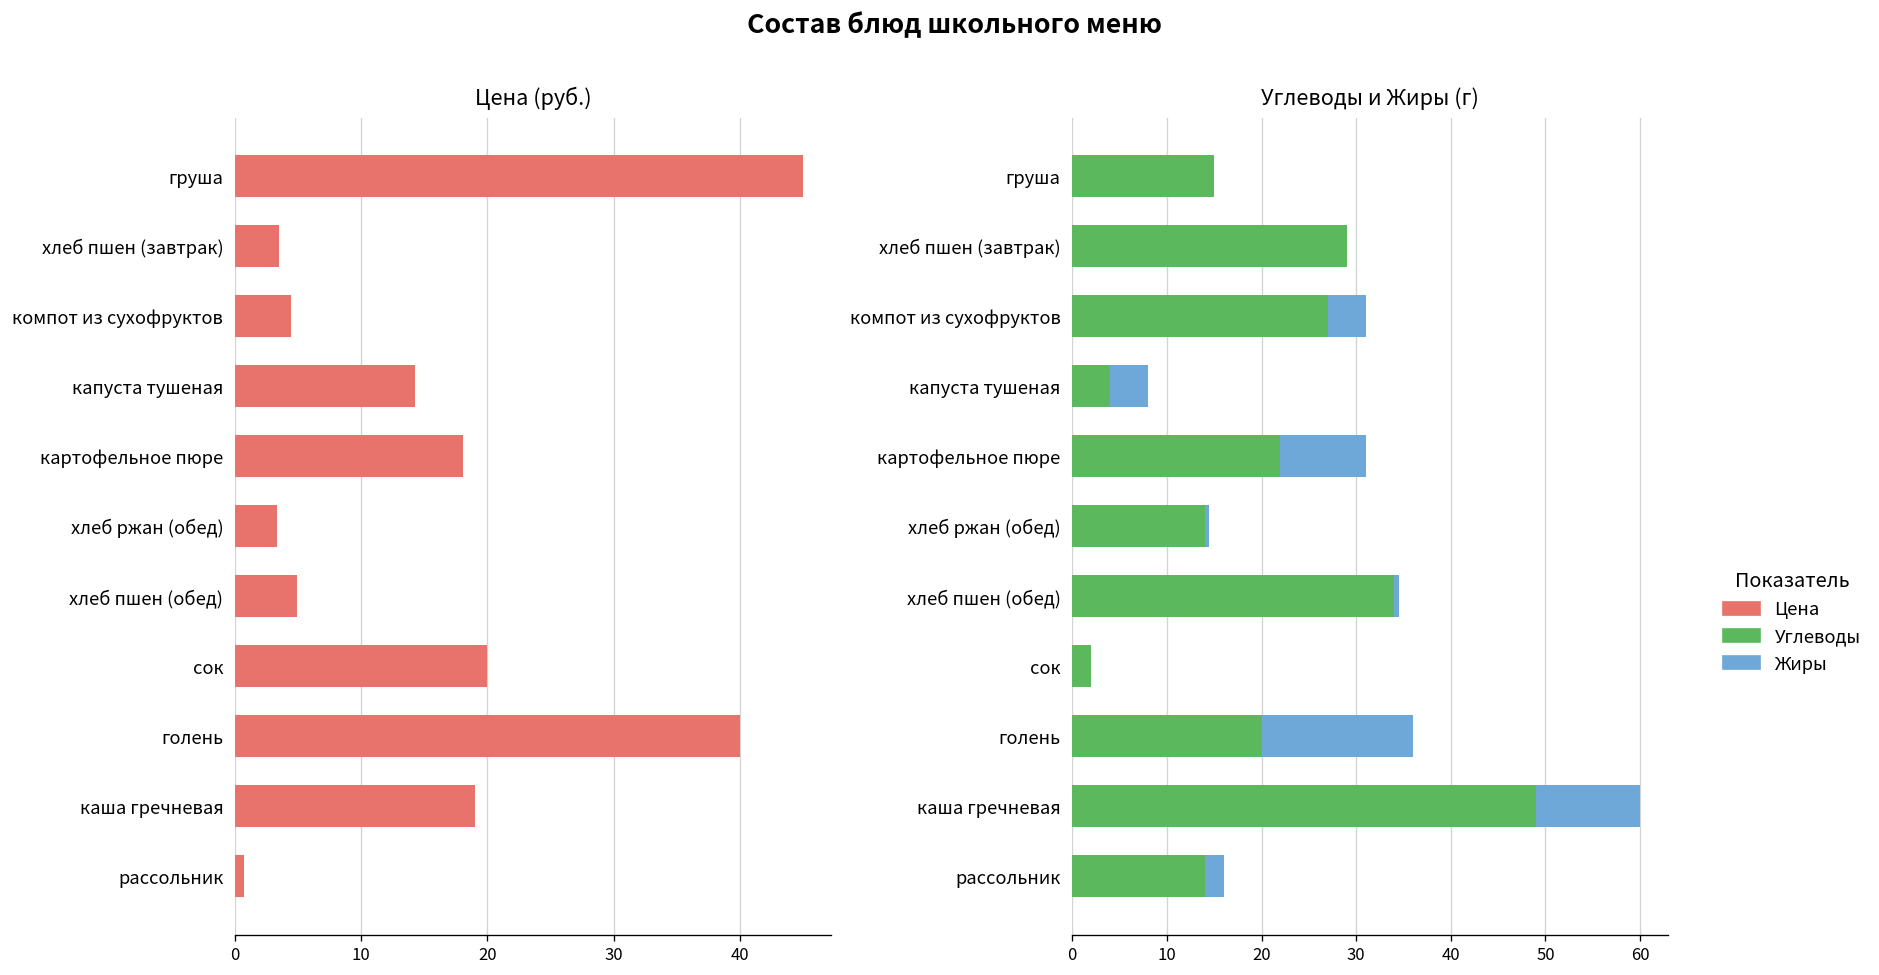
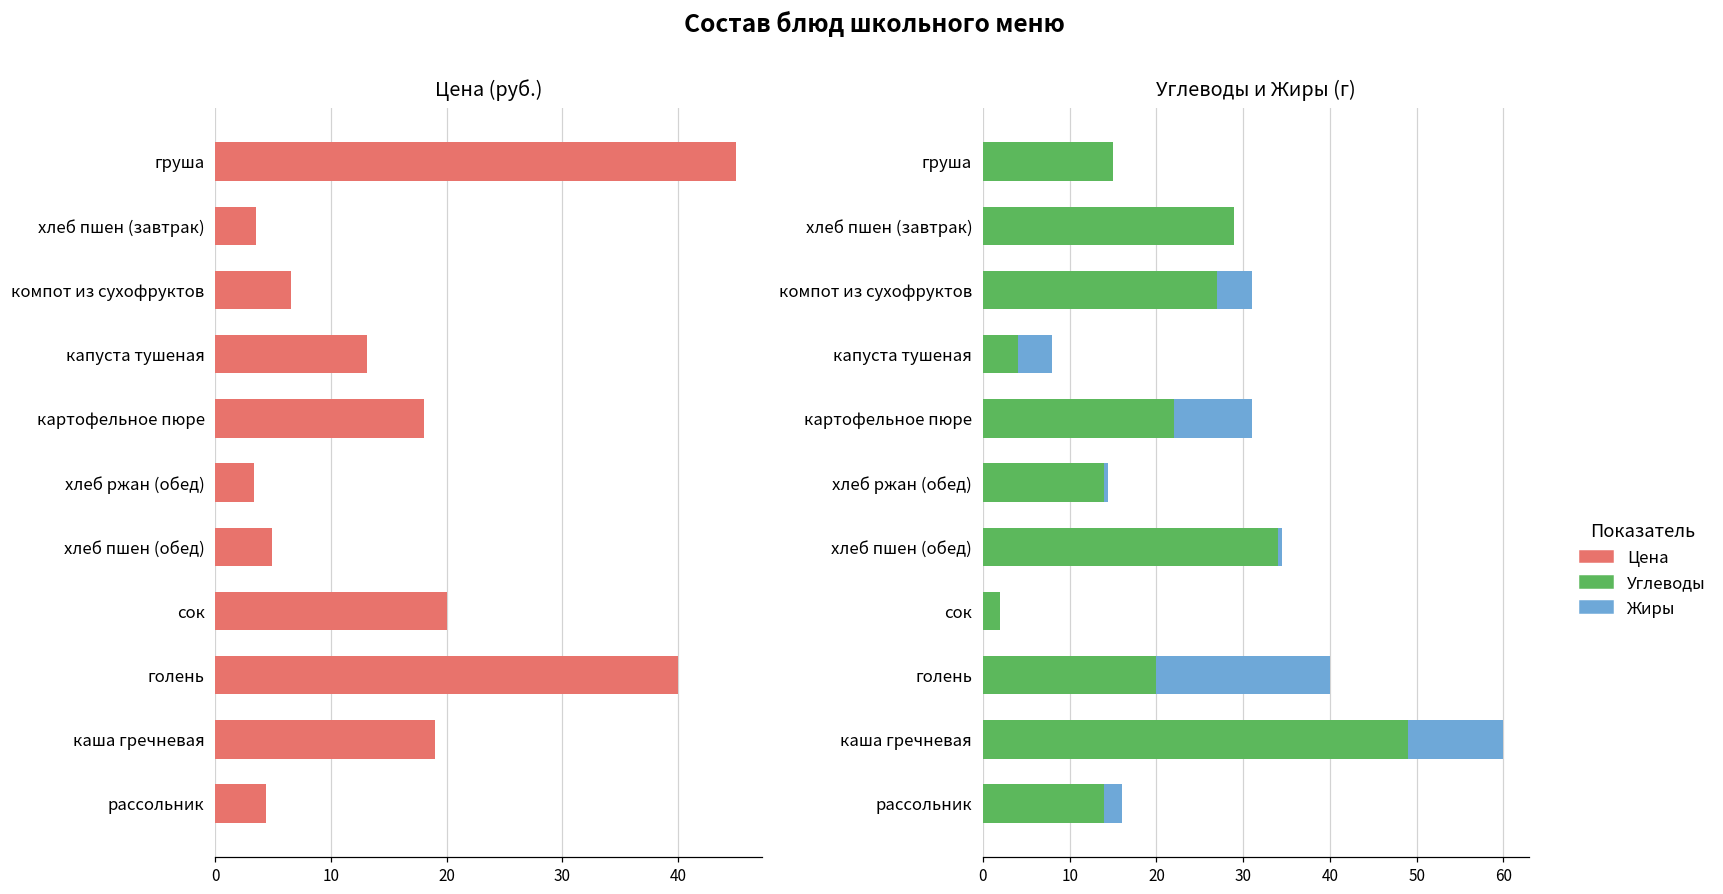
Цена (руб.), компот из сухофруктов: 4.4 -> 6.5
Цена (руб.), капуста тушеная: 14.3 -> 13.1
Цена (руб.), рассольник: 0.7 -> 4.4
Углеводы и Жиры (г), Жиры, голень: 16 -> 20
